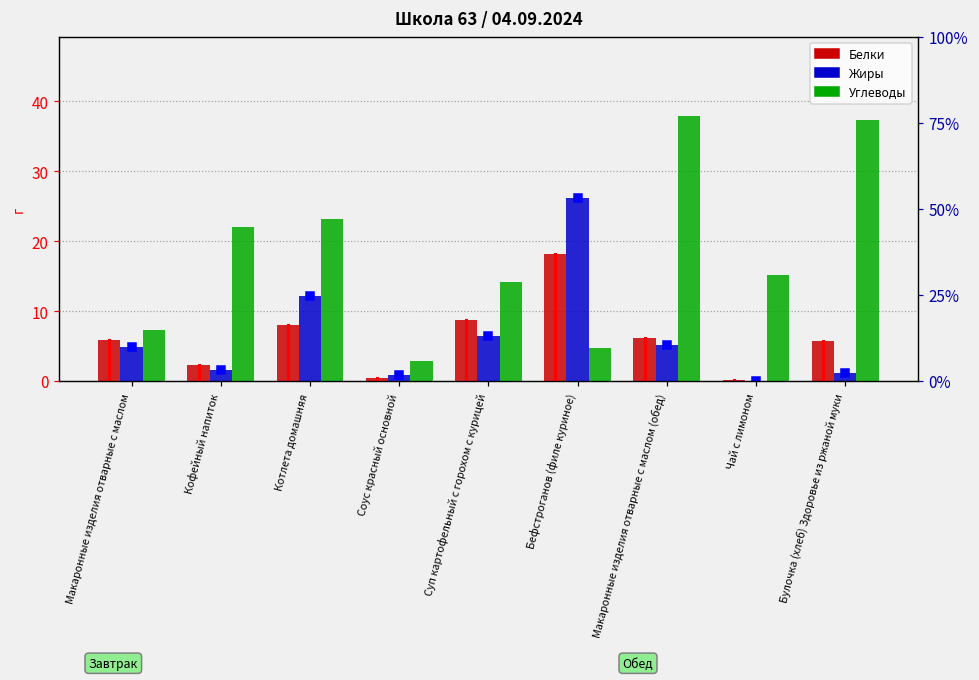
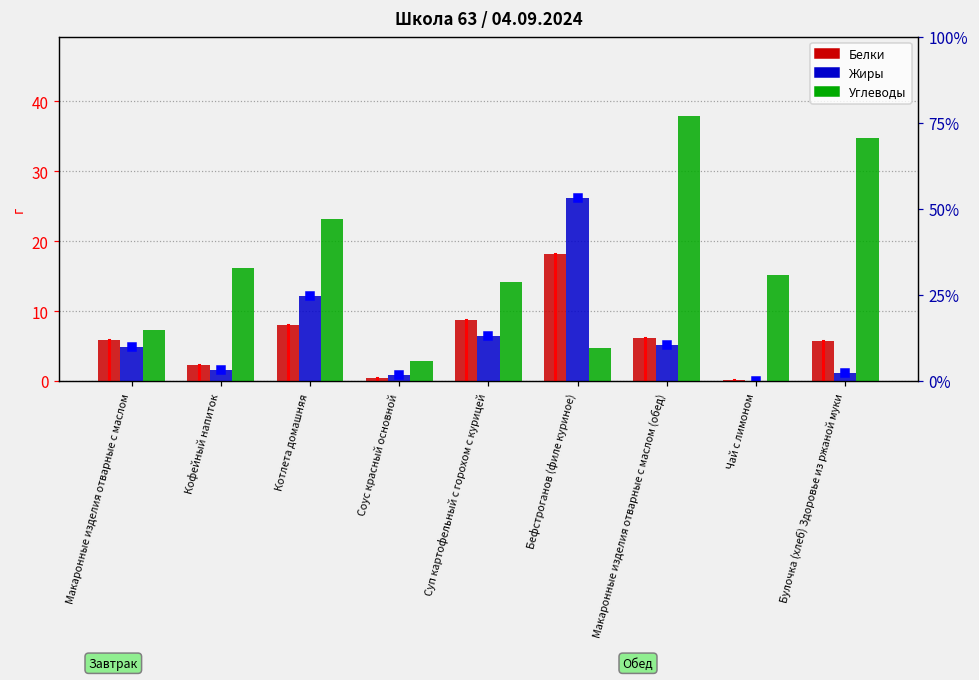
Углеводы, Кофейный напиток: 22 -> 16
Углеводы, Булочка (хлеб) Здоровье из ржаной муки: 37 -> 35
